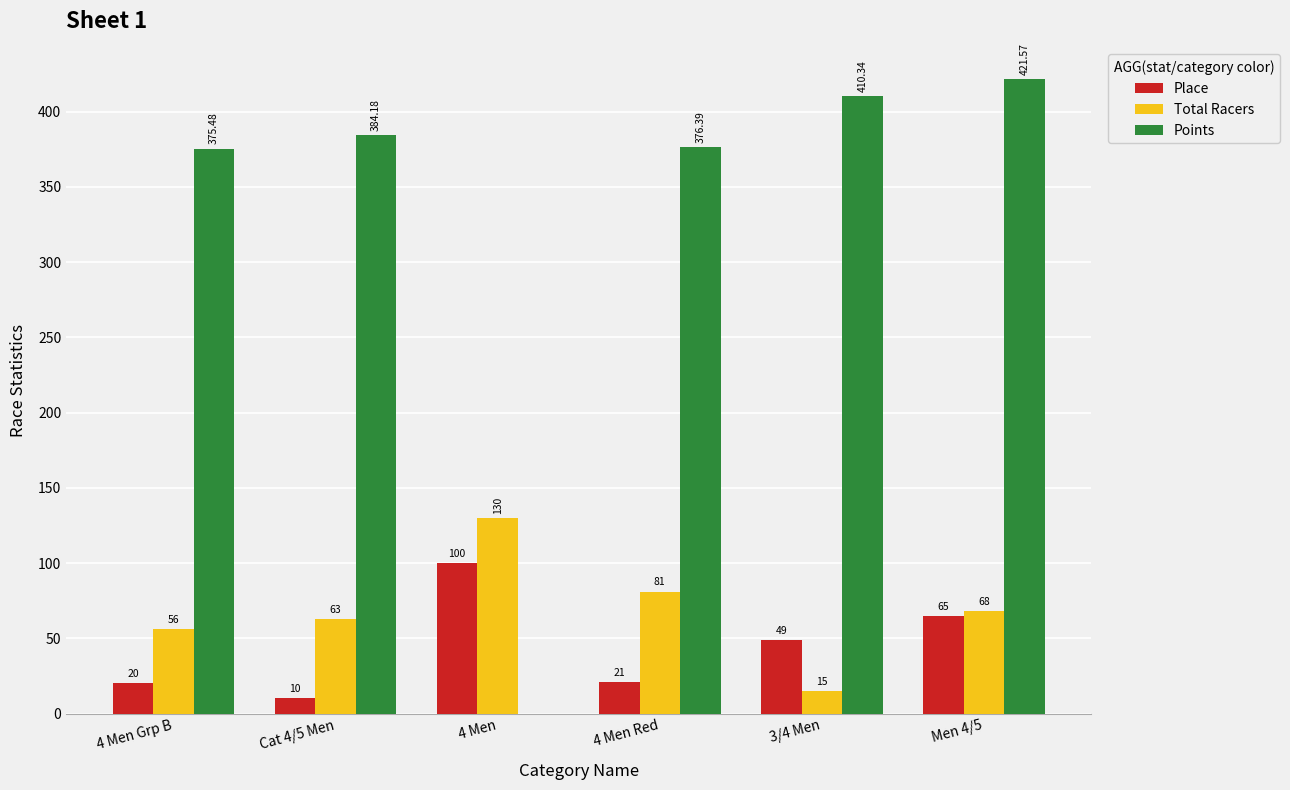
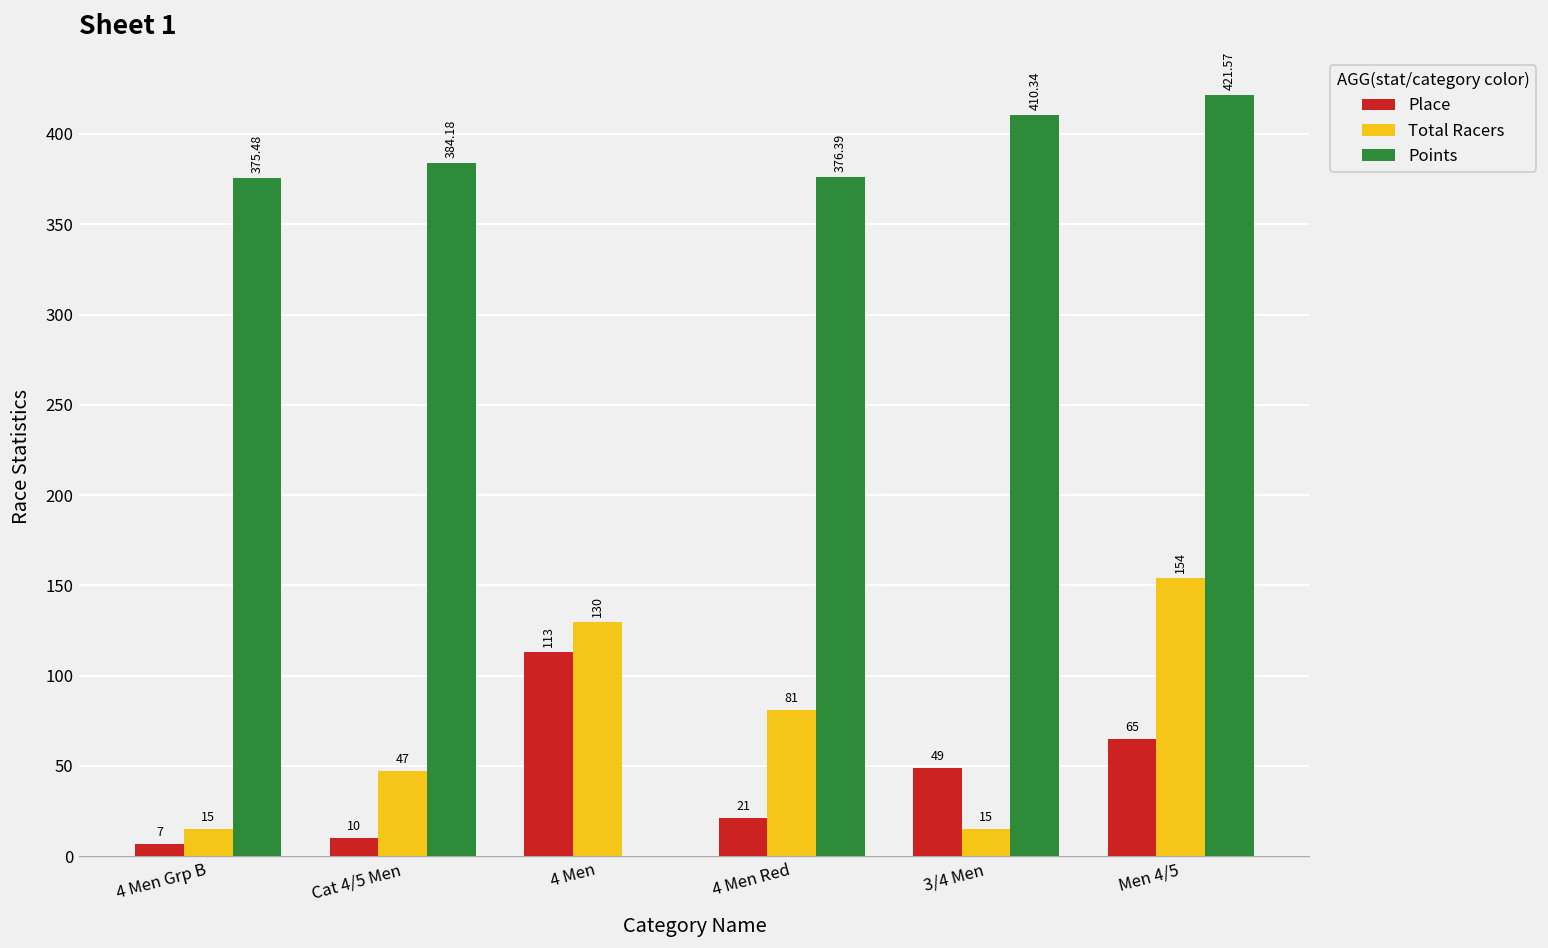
Place, 4 Men Grp B: 20 -> 7
Total Racers, 4 Men Grp B: 56 -> 15
Total Racers, Cat 4/5 Men: 63 -> 47
Place, 4 Men: 100 -> 113
Total Racers, Men 4/5: 68 -> 154
